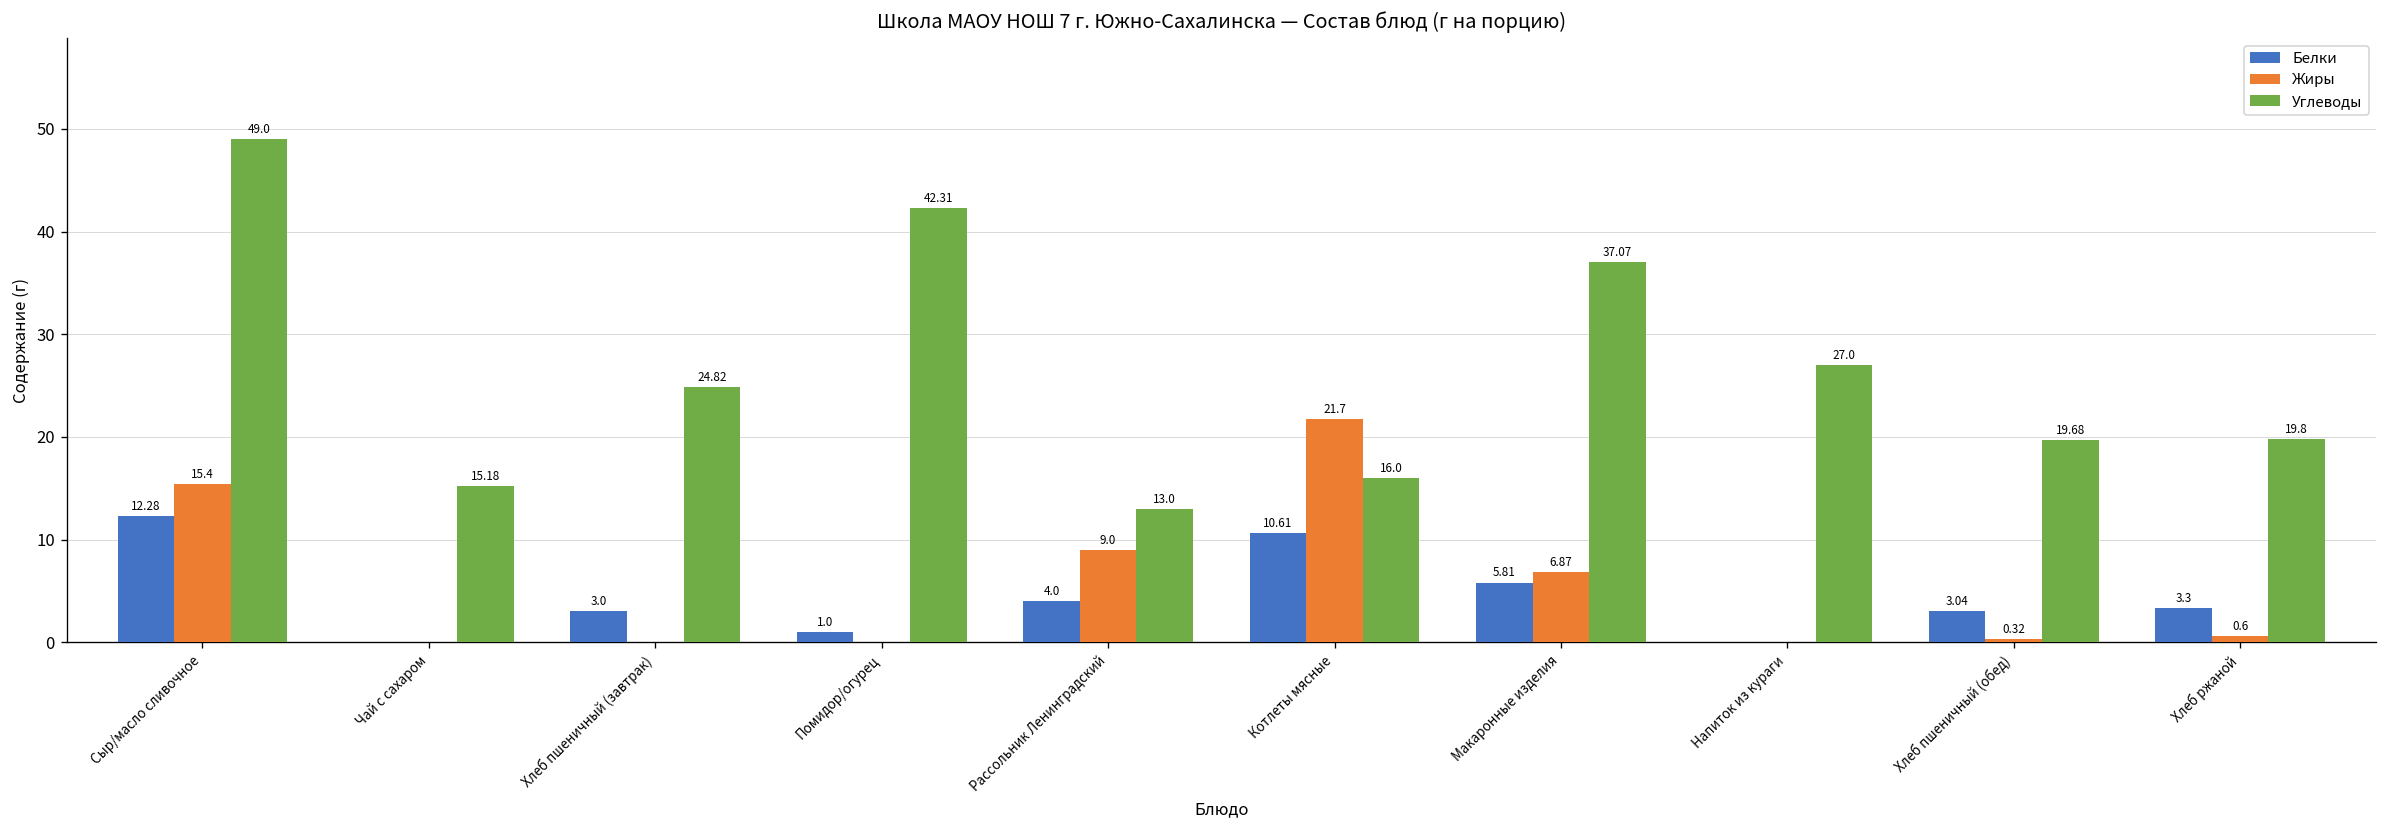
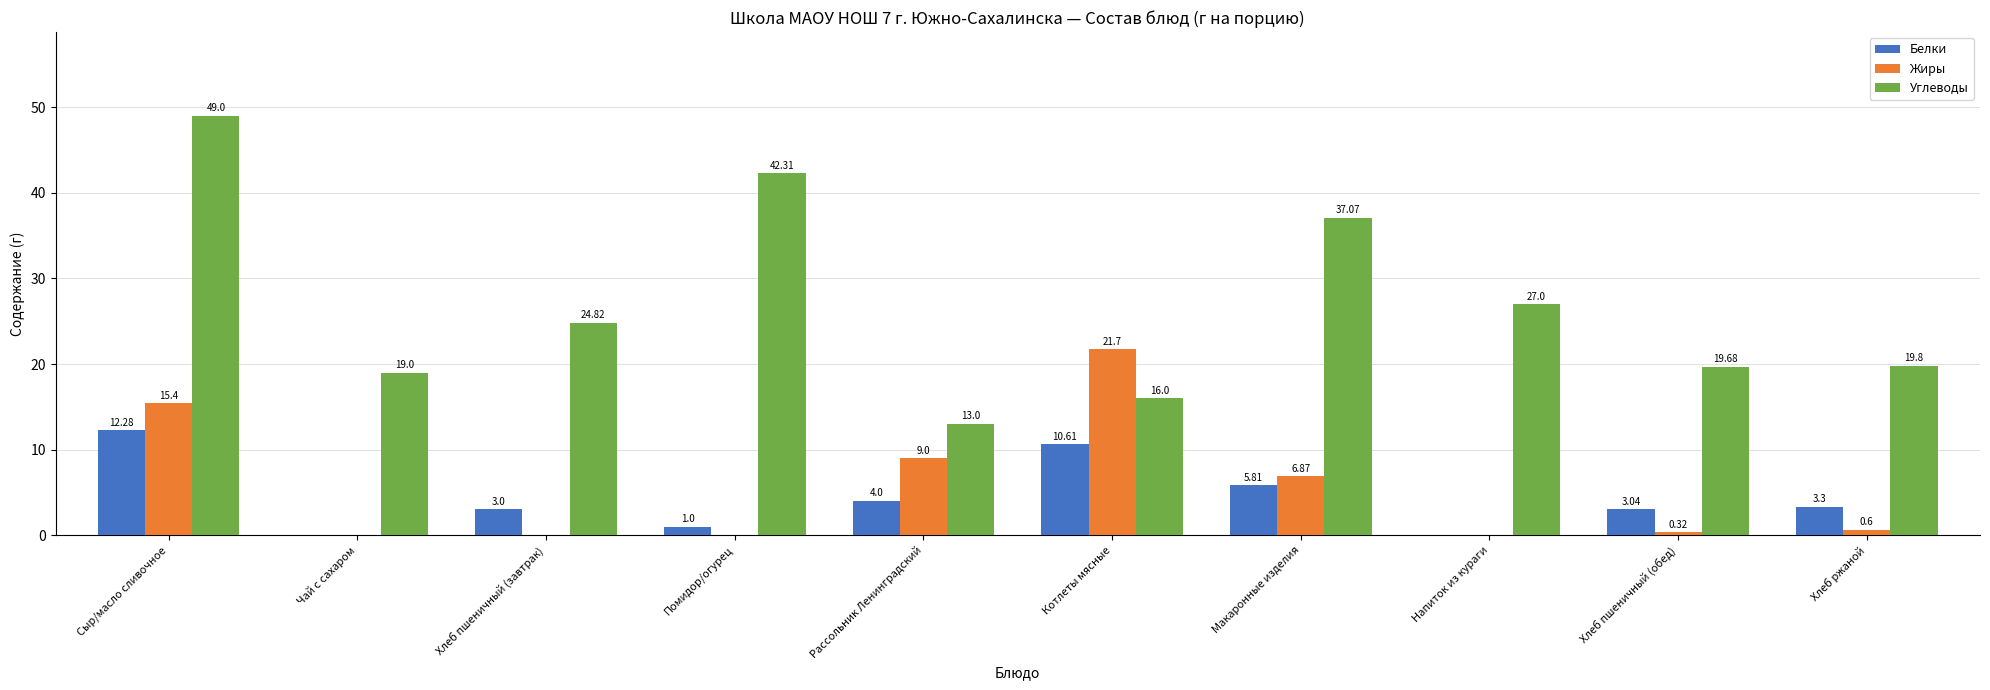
Углеводы, Чай с сахаром: 15.18 -> 19.0
